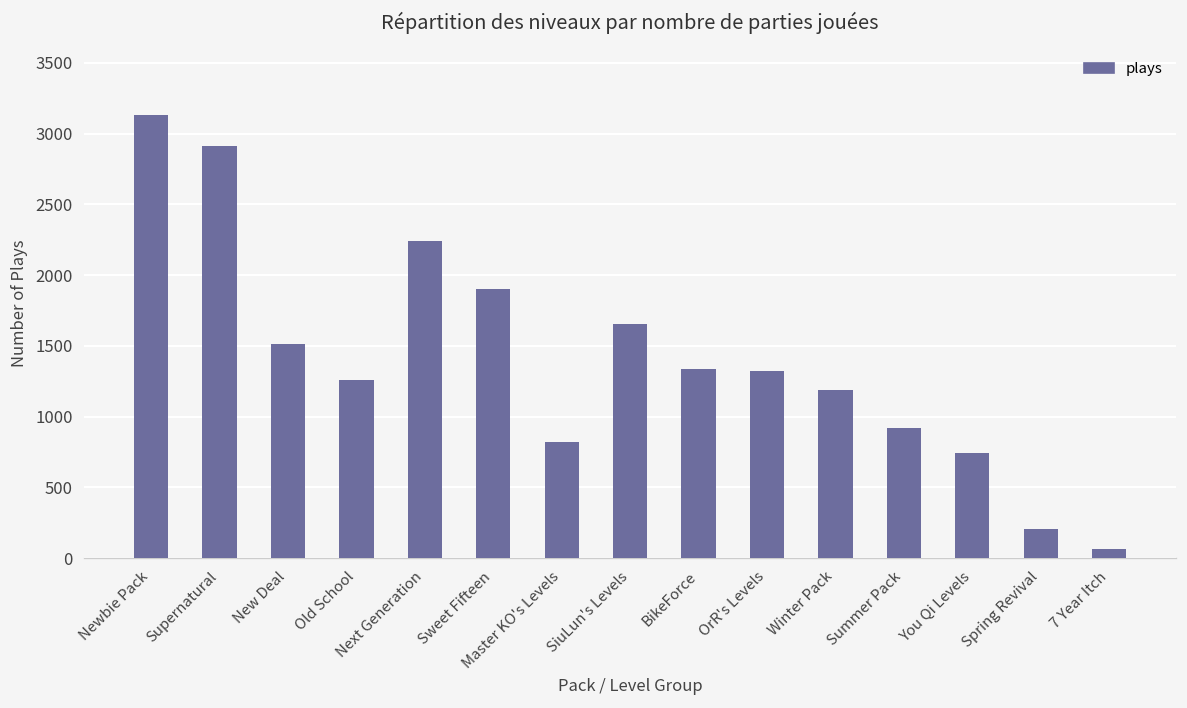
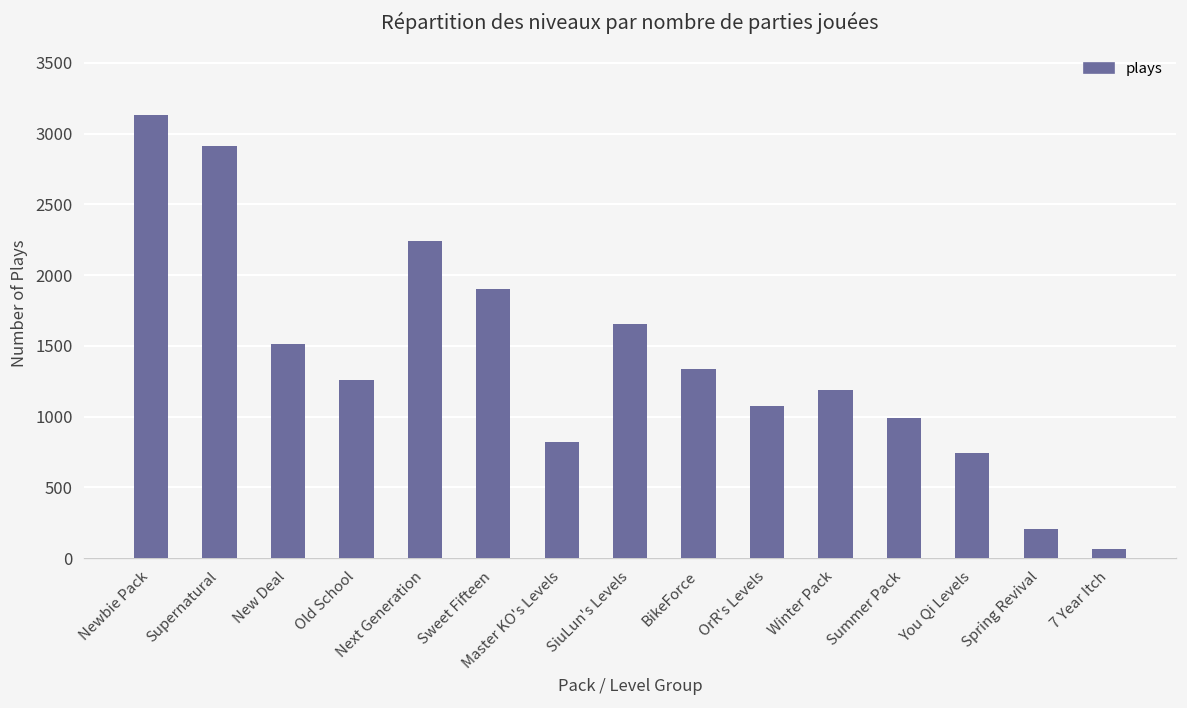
OrR's Levels: 1330 -> 1070
Summer Pack: 920 -> 990
